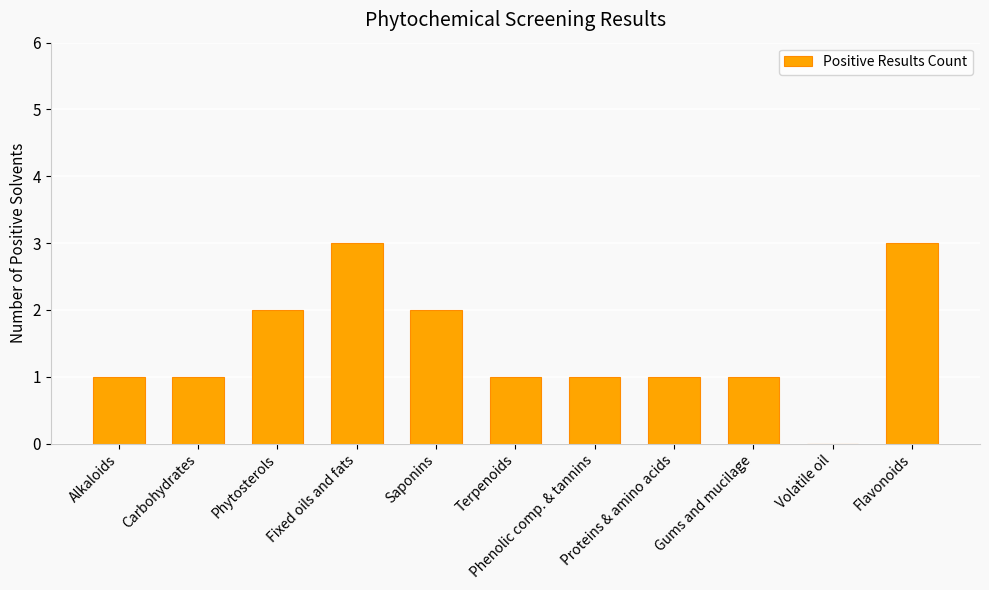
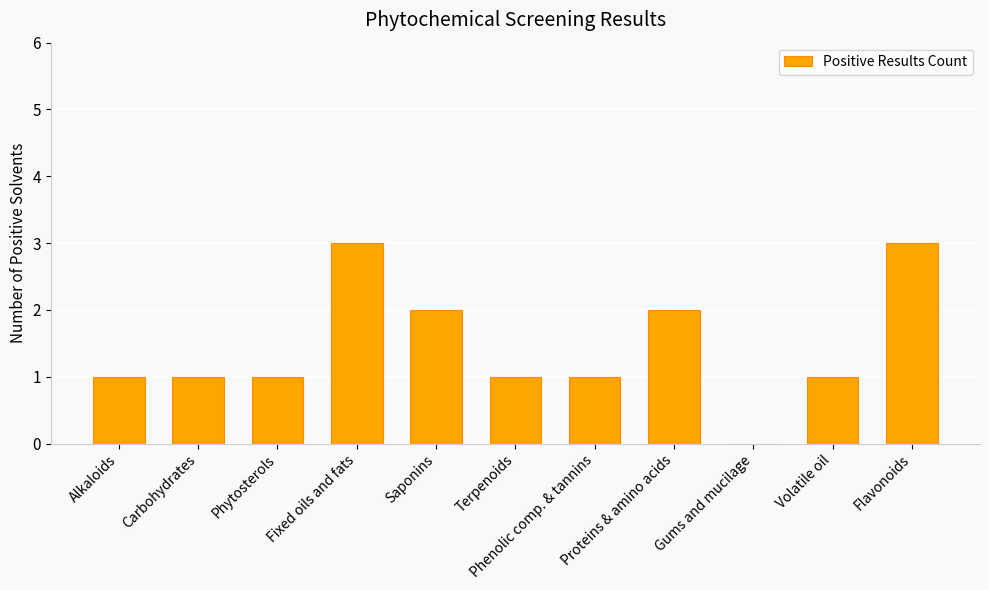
Phytosterols: 2 -> 1
Proteins & amino acids: 1 -> 2
Gums and mucilage: 1 -> 0
Volatile oil: 0 -> 1
